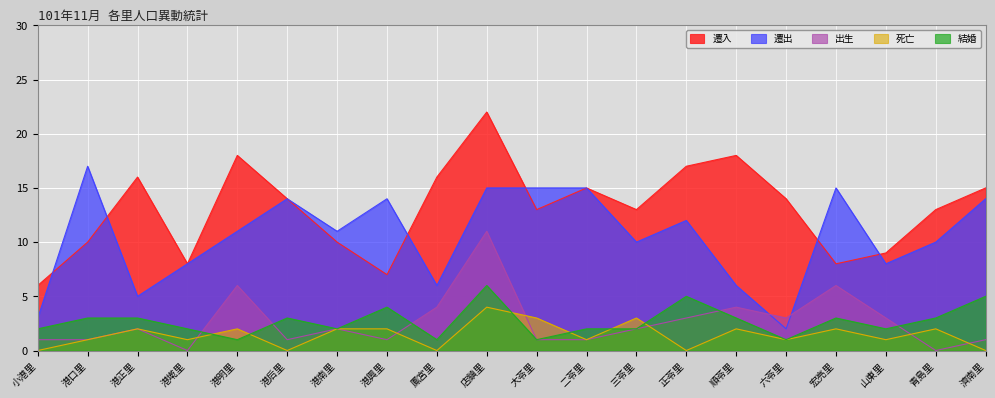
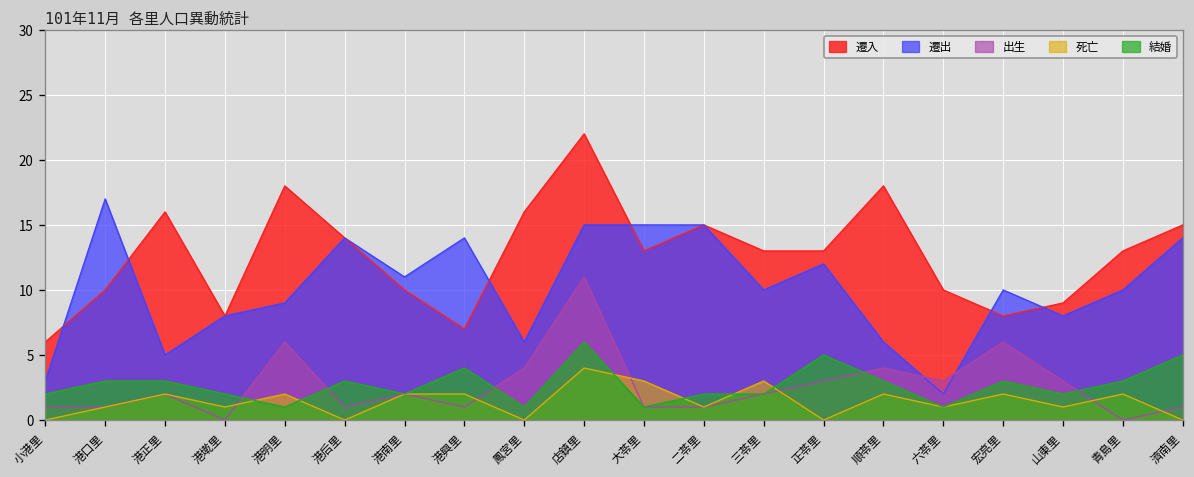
遷出, 港明里: 11 -> 9
遷入, 正苓里: 17 -> 13
遷入, 六苓里: 14 -> 10
遷出, 宏亮里: 15 -> 10
